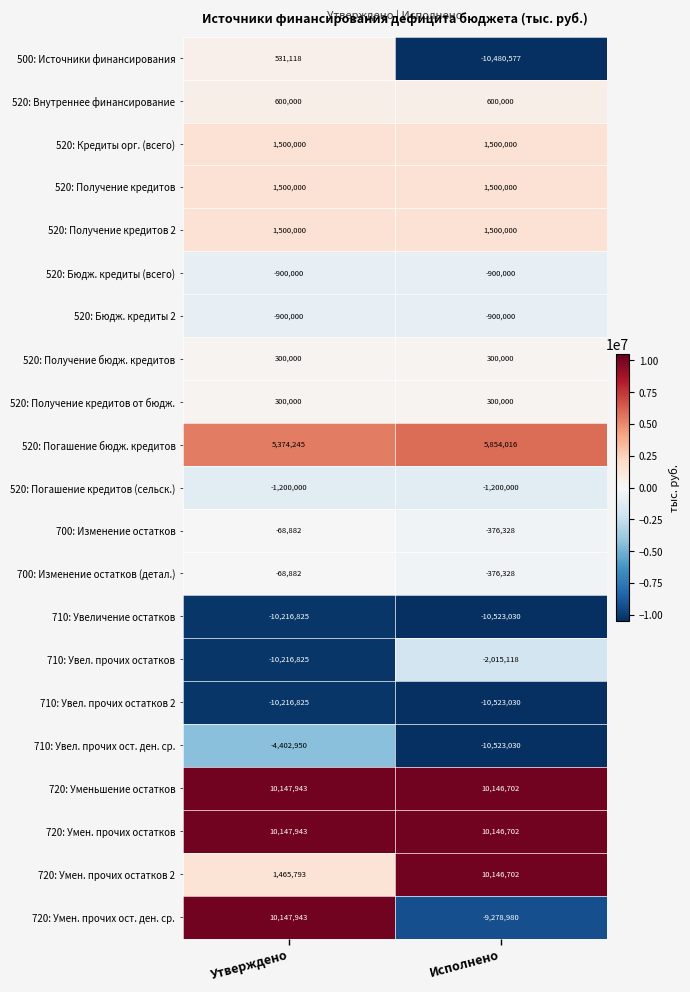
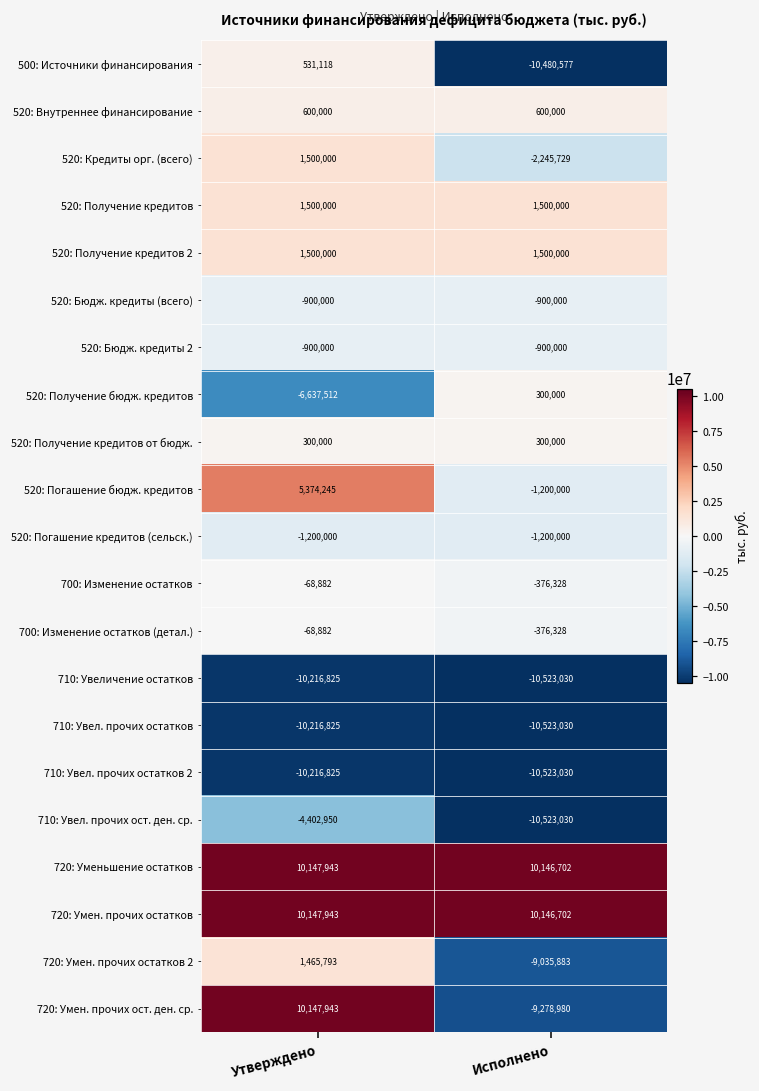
520: Кредиты орг. (всего), Исполнено: 1,500,000 -> -2,245,729
520: Получение бюдж. кредитов, Утверждено: 300,000 -> -6,637,512
520: Погашение бюдж. кредитов, Исполнено: 5,854,016 -> -1,200,000
710: Увел. прочих остатков, Исполнено: -2,015,118 -> -10,523,030
720: Умен. прочих остатков 2, Исполнено: 10,146,702 -> -9,035,883
